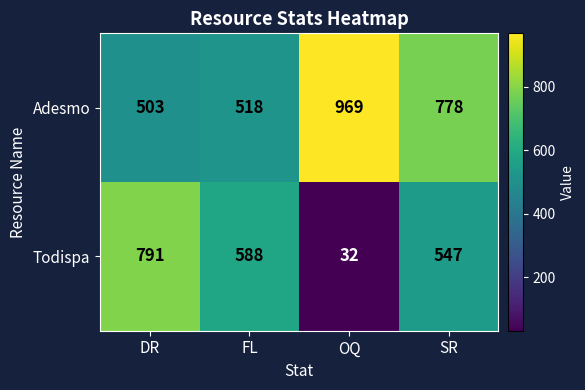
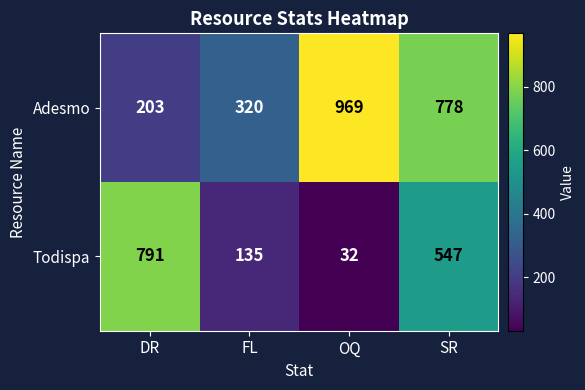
Adesmo, DR: 503 -> 203
Adesmo, FL: 518 -> 320
Todispa, FL: 588 -> 135
